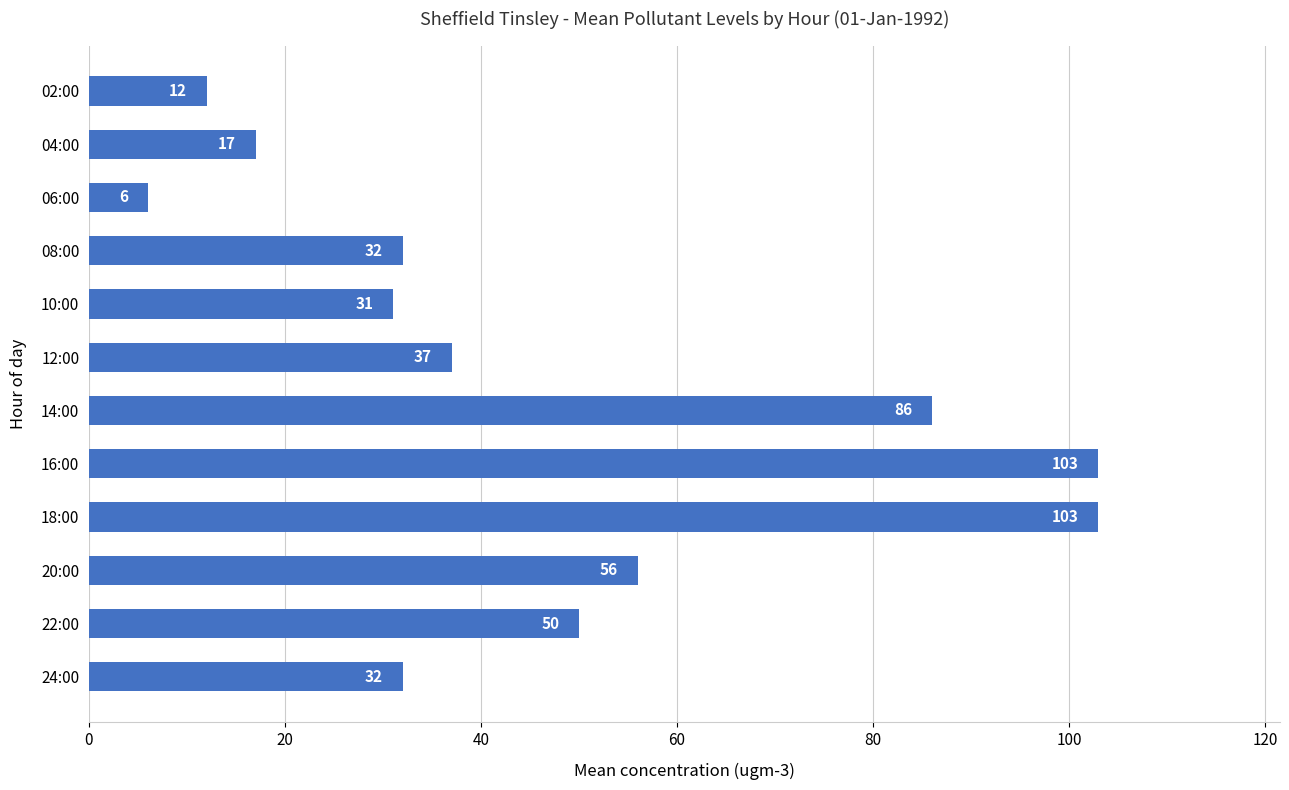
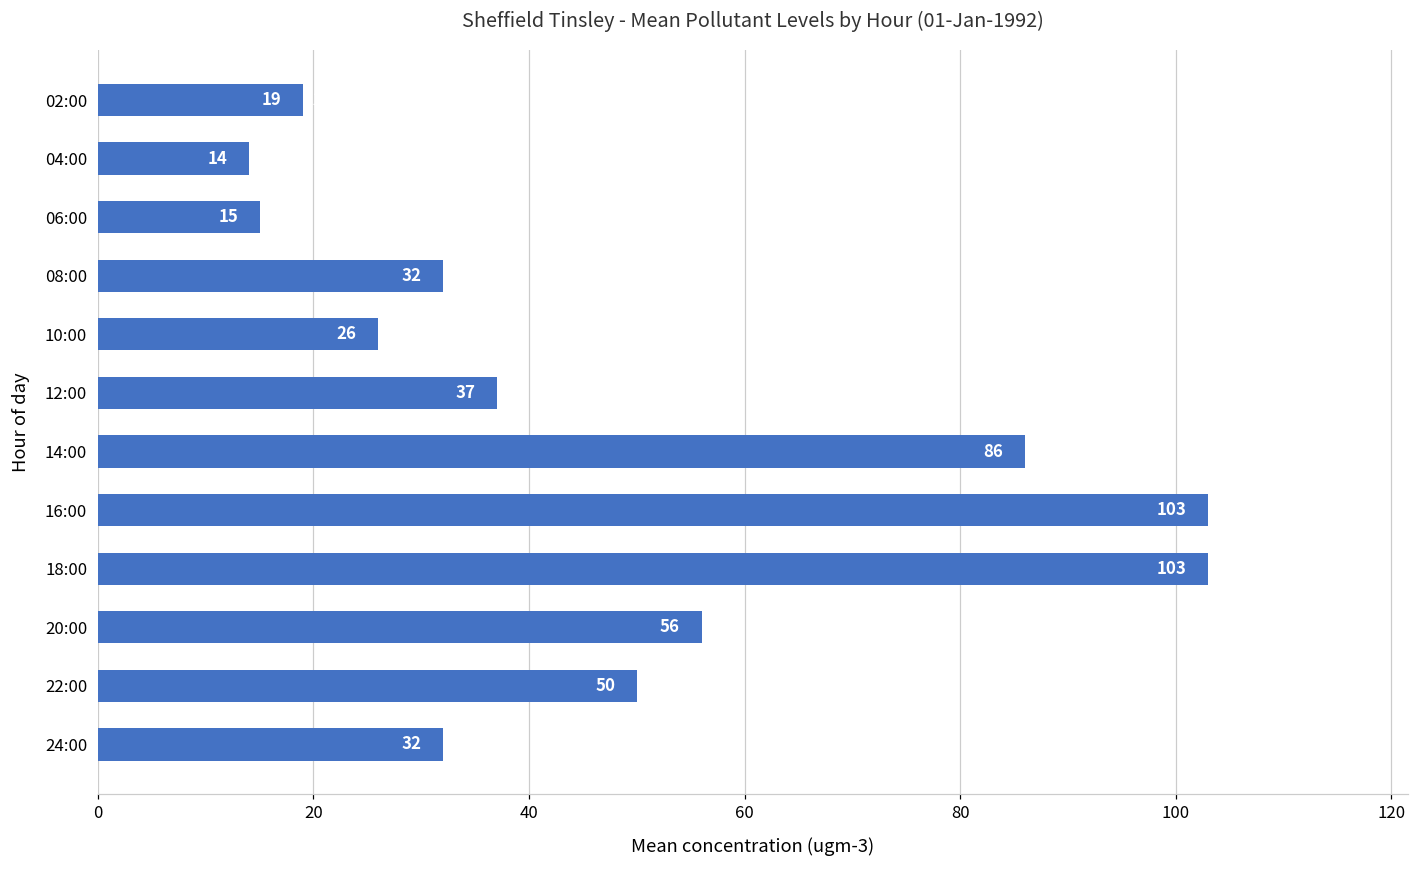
02:00: 12 -> 19
04:00: 17 -> 14
06:00: 6 -> 15
10:00: 31 -> 26
